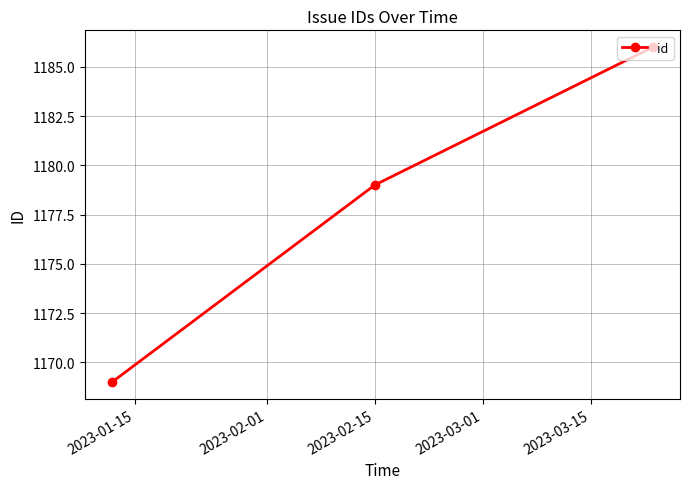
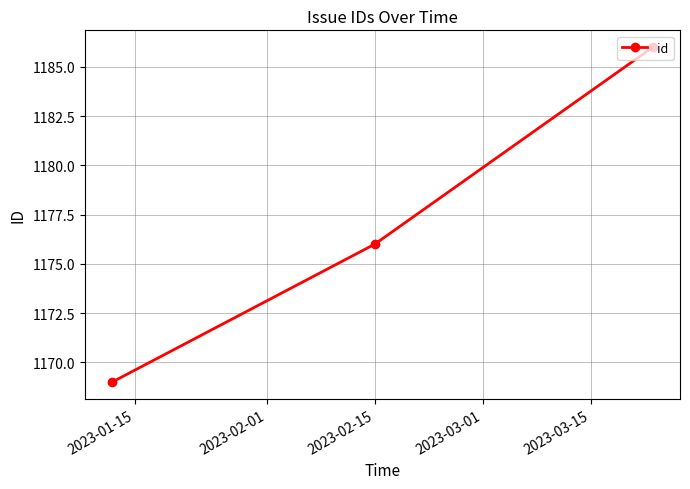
2023-02-15: 1179 -> 1176
